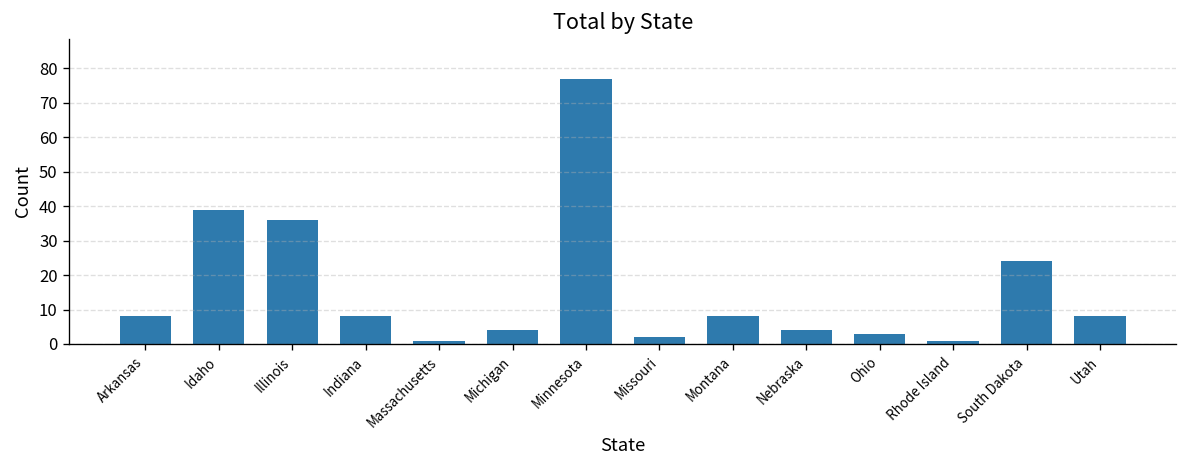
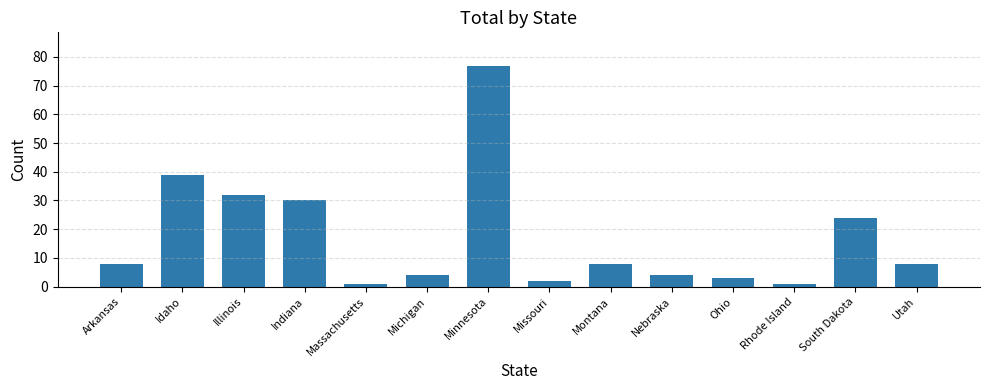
Illinois: 36 -> 32
Indiana: 8 -> 30
